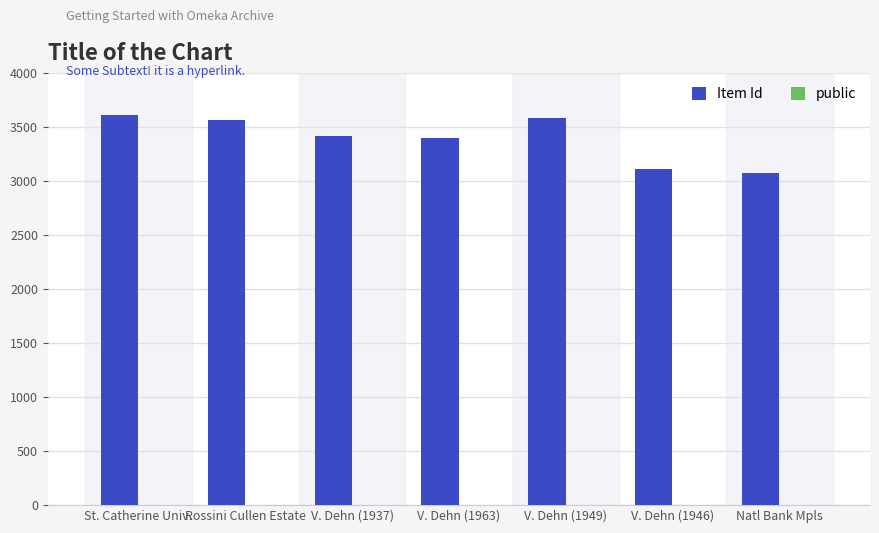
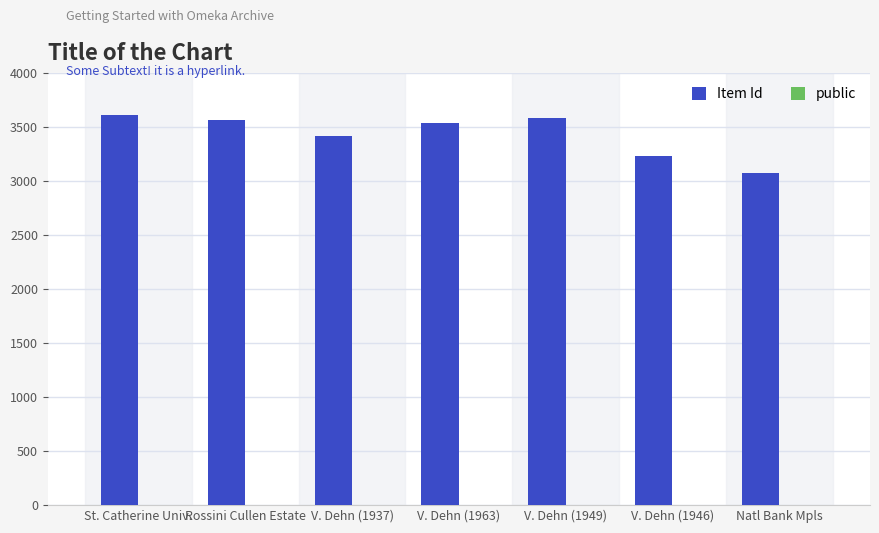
Item Id, V. Dehn (1963): 3400 -> 3540
Item Id, V. Dehn (1946): 3110 -> 3230
